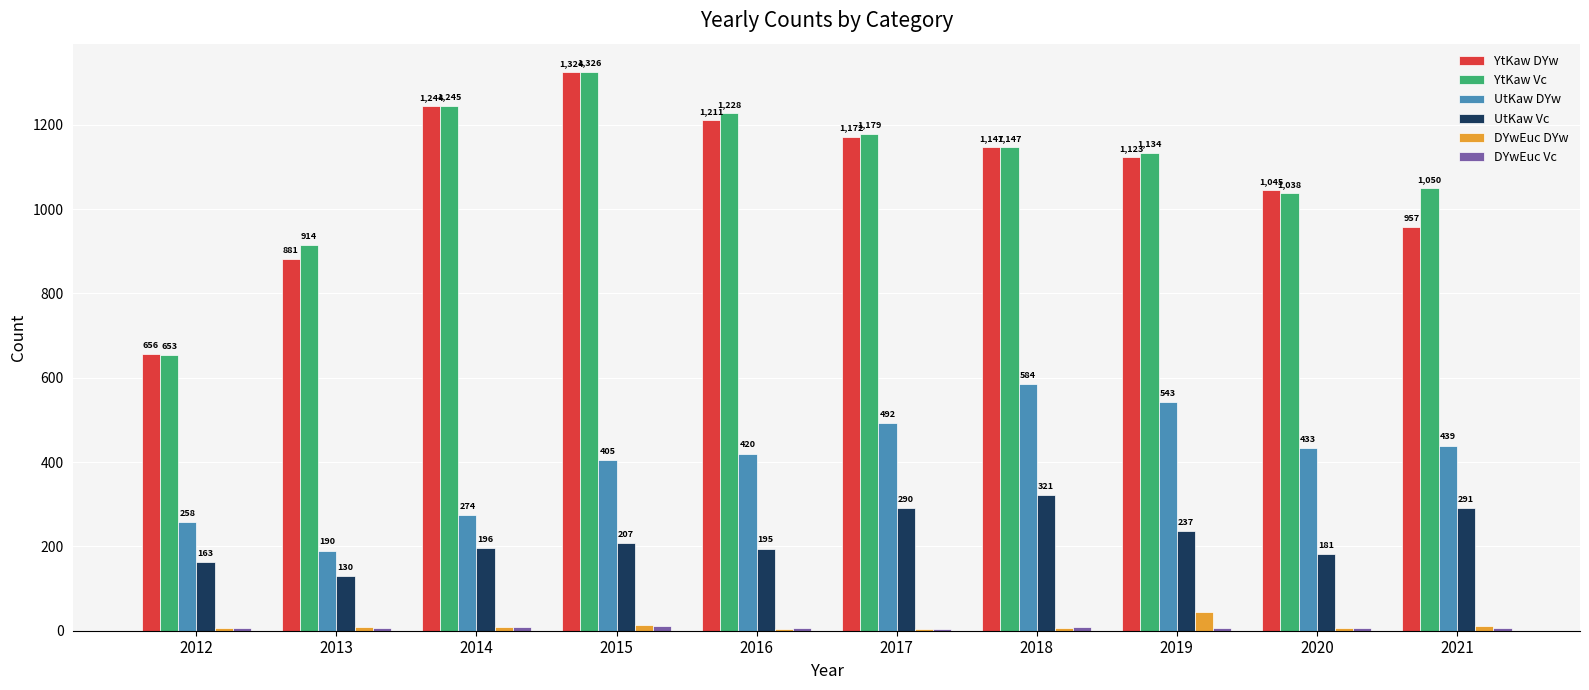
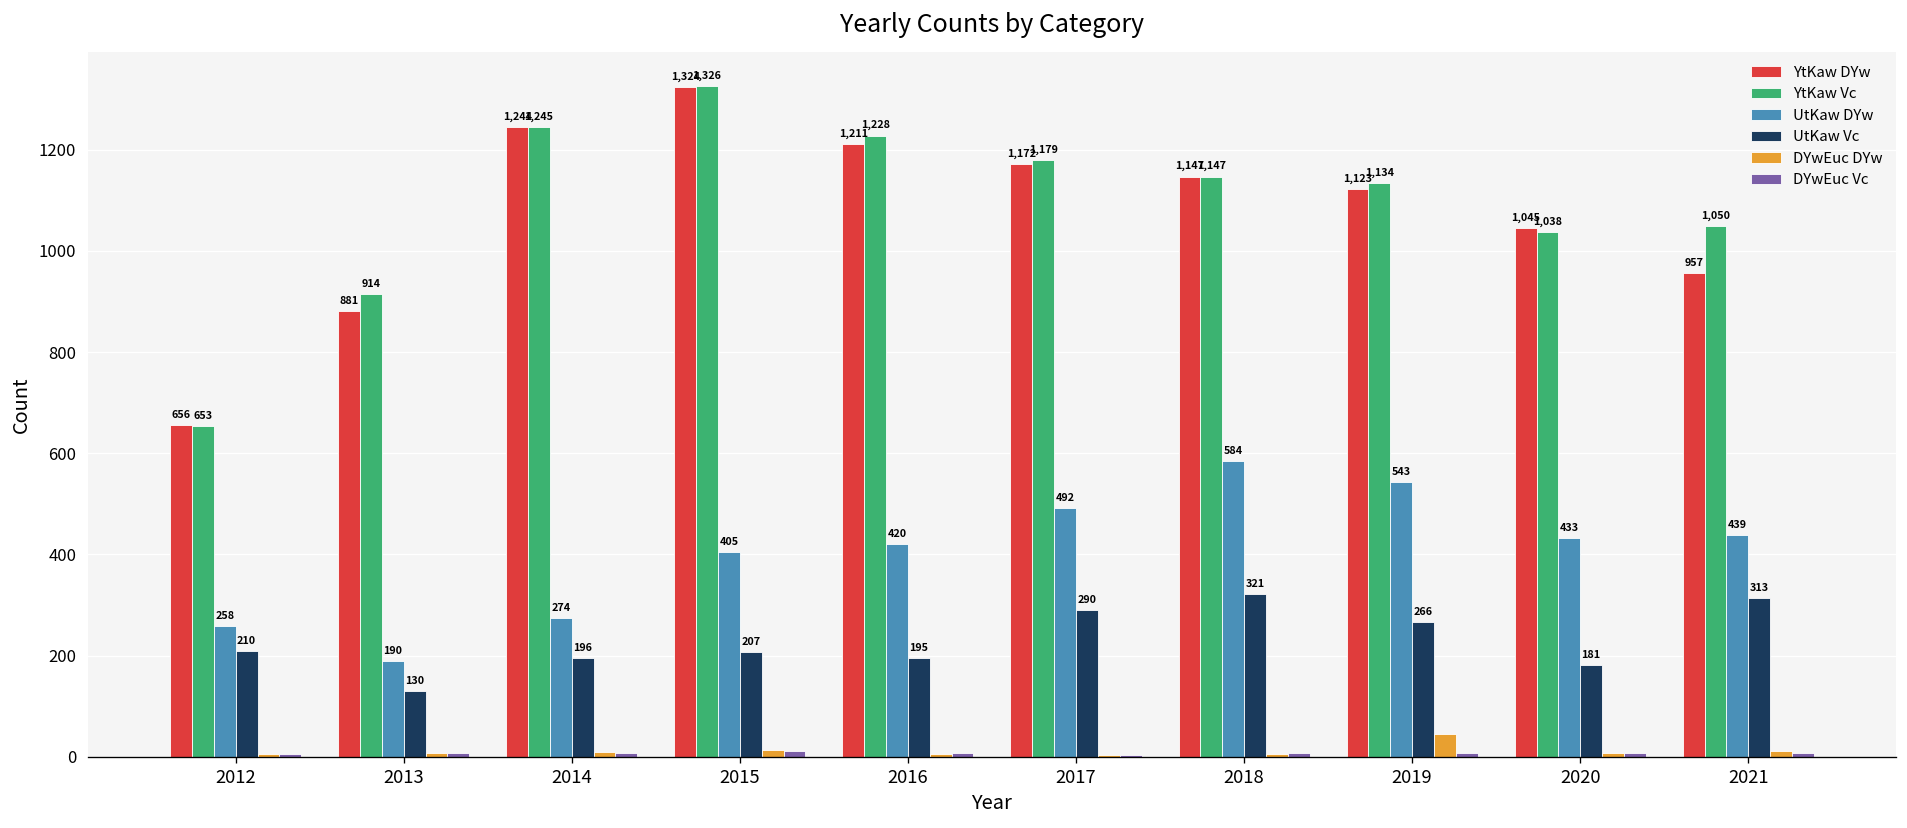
UtKaw Vc, 2012: 163 -> 210
UtKaw Vc, 2019: 237 -> 266
UtKaw Vc, 2021: 291 -> 313
